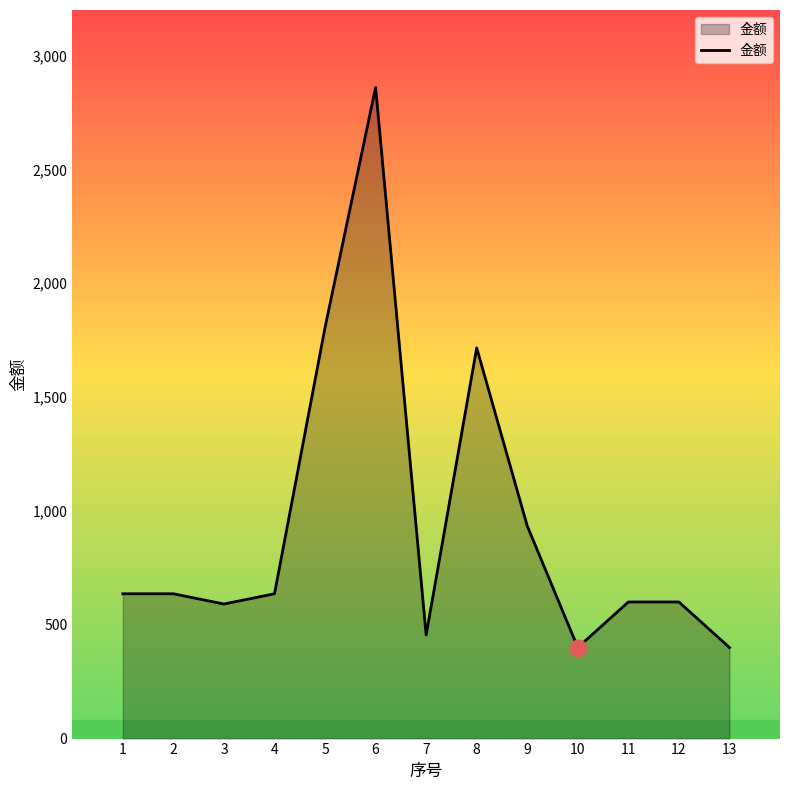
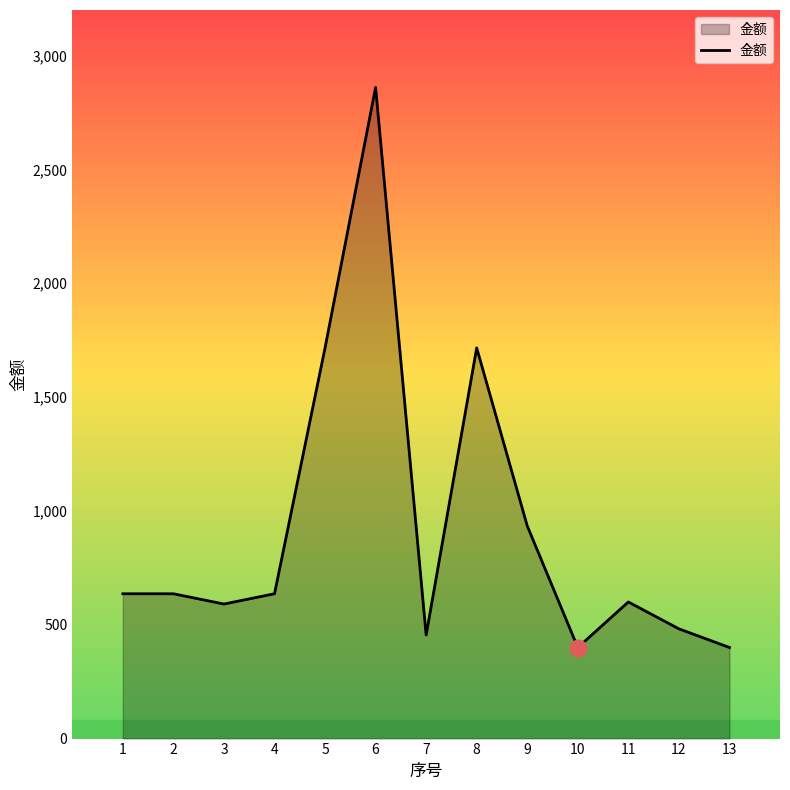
金额, 5: 1,810 -> 1,720
金额, 12: 600 -> 480
